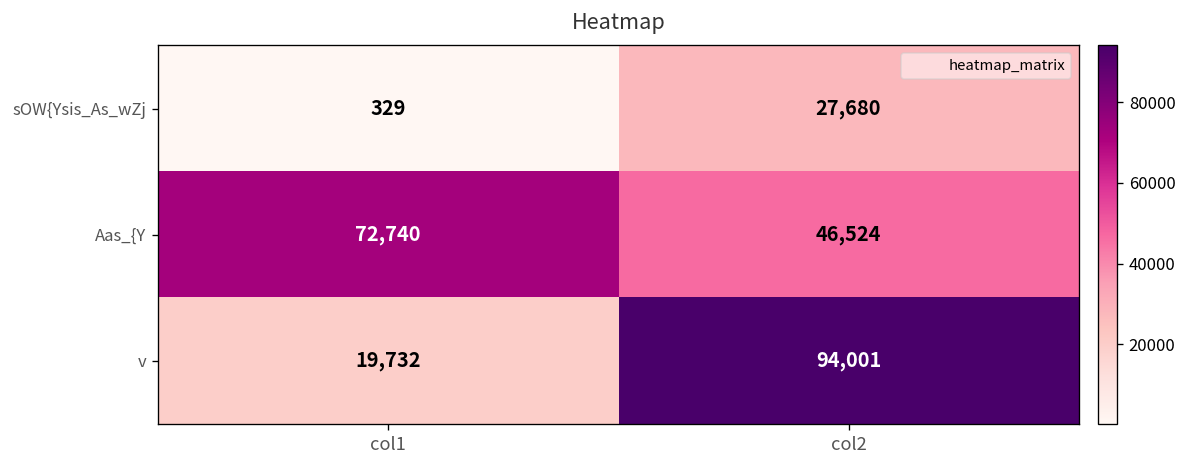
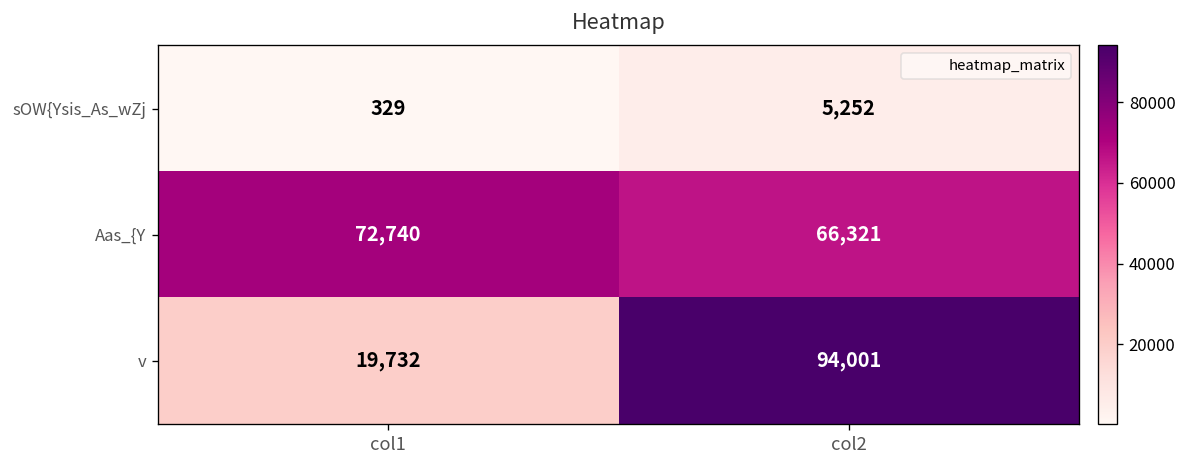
sOW{Ysis_As_wZj, col2: 27,680 -> 5,252
Aas_{Y, col2: 46,524 -> 66,321
